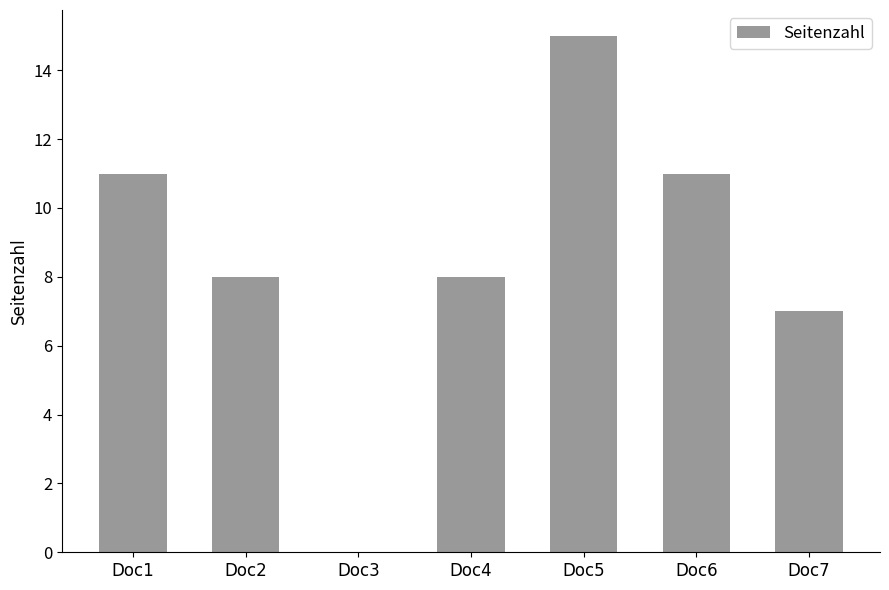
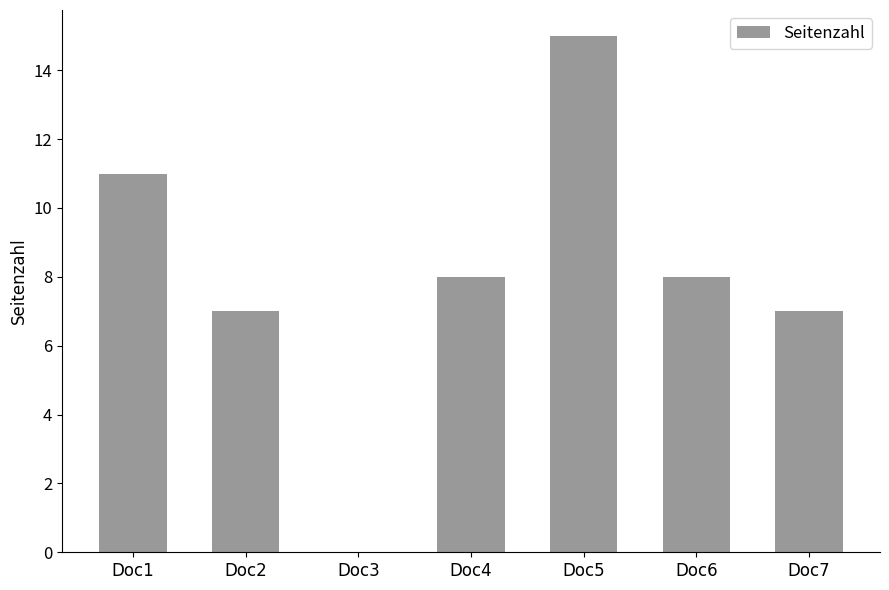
Doc2: 8 -> 7
Doc6: 11 -> 8
